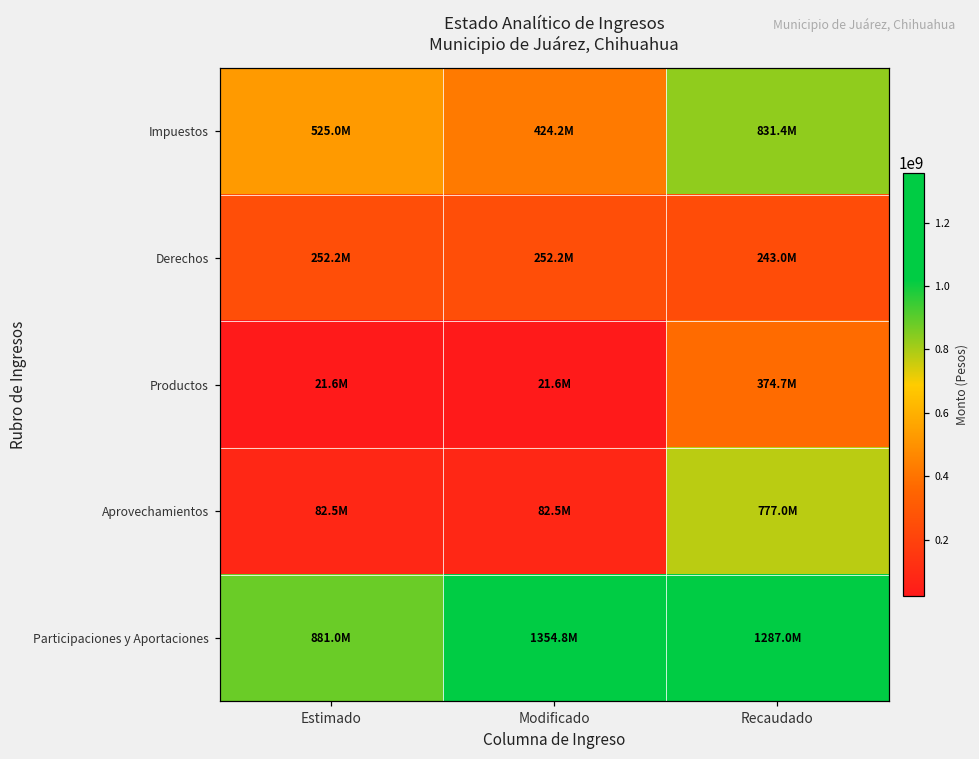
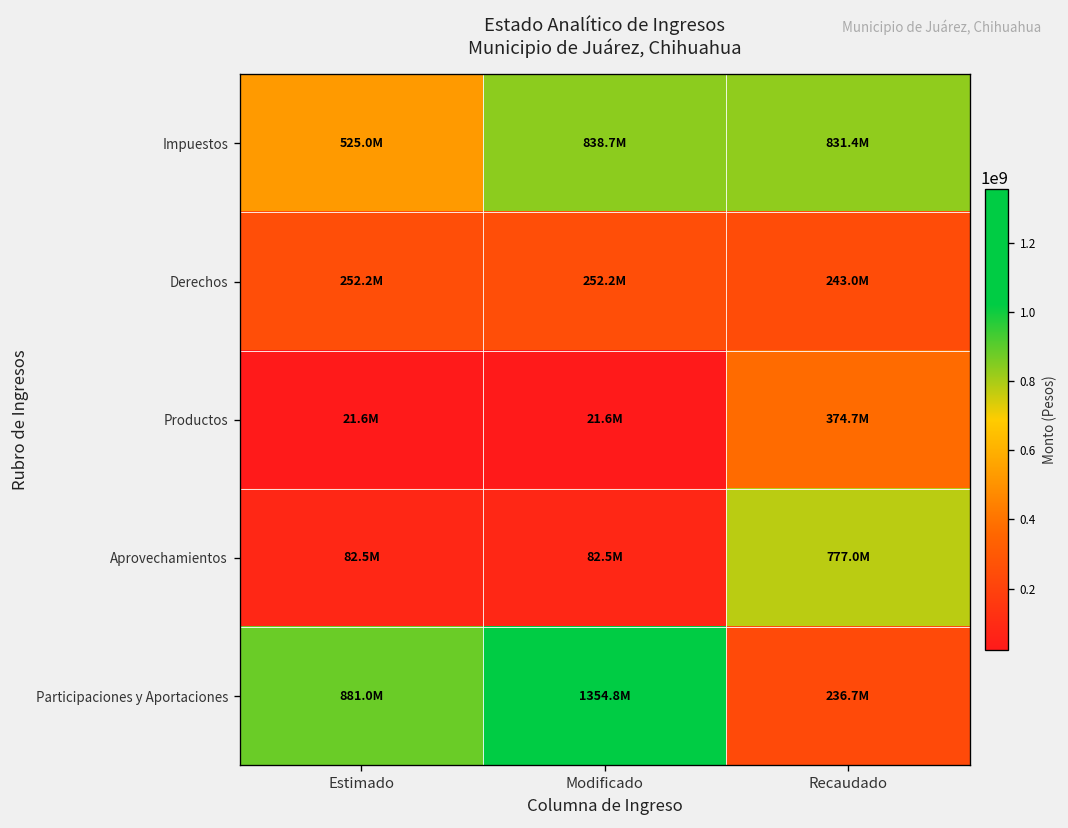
Impuestos, Modificado: 424.2M -> 838.7M
Participaciones y Aportaciones, Recaudado: 1287.0M -> 236.7M
